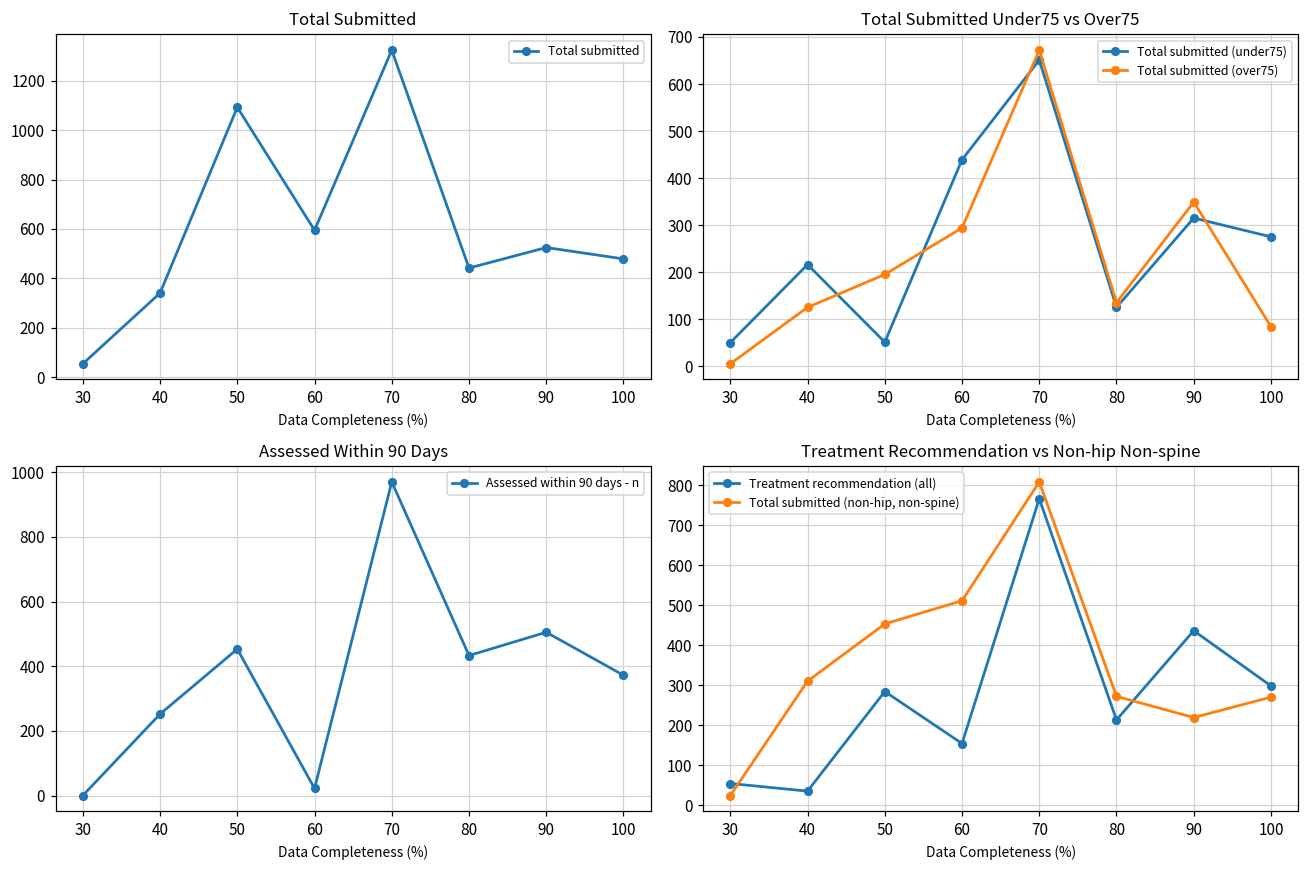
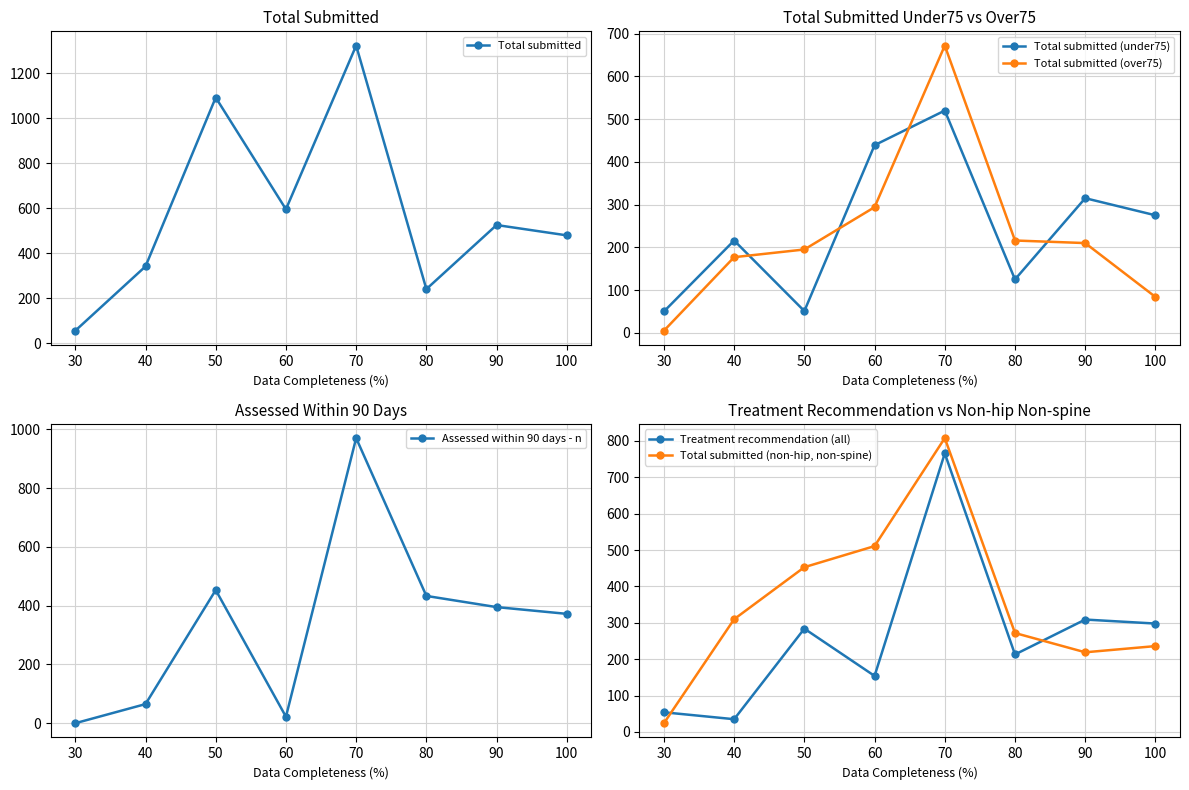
Total Submitted, 80: 440 -> 240
Total Submitted Under75 vs Over75, Total submitted (over75), 40: 130 -> 180
Total Submitted Under75 vs Over75, Total submitted (under75), 70: 650 -> 520
Total Submitted Under75 vs Over75, Total submitted (over75), 80: 140 -> 220
Total Submitted Under75 vs Over75, Total submitted (over75), 90: 350 -> 210
Assessed Within 90 Days, 40: 250 -> 70
Assessed Within 90 Days, 90: 510 -> 400
Treatment Recommendation vs Non-hip Non-spine, Treatment recommendation (all), 90: 440 -> 310
Treatment Recommendation vs Non-hip Non-spine, Total submitted (non-hip, non-spine), 100: 270 -> 240
